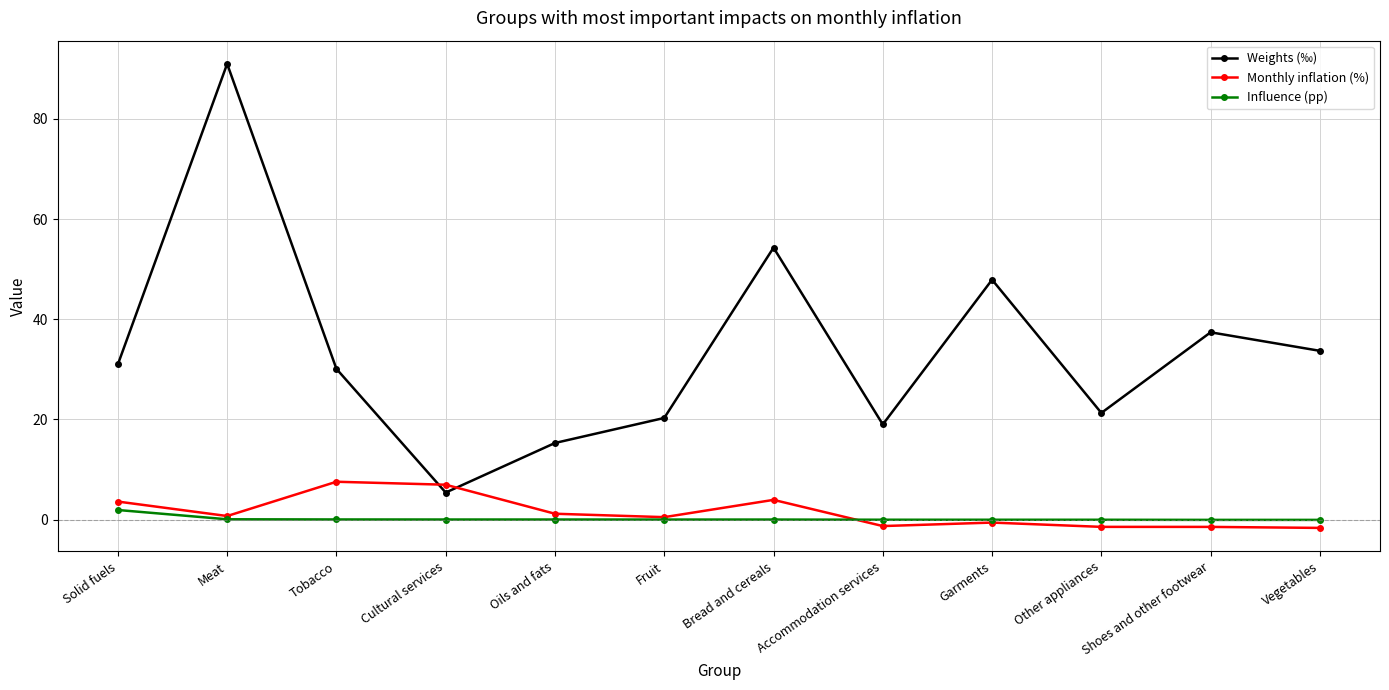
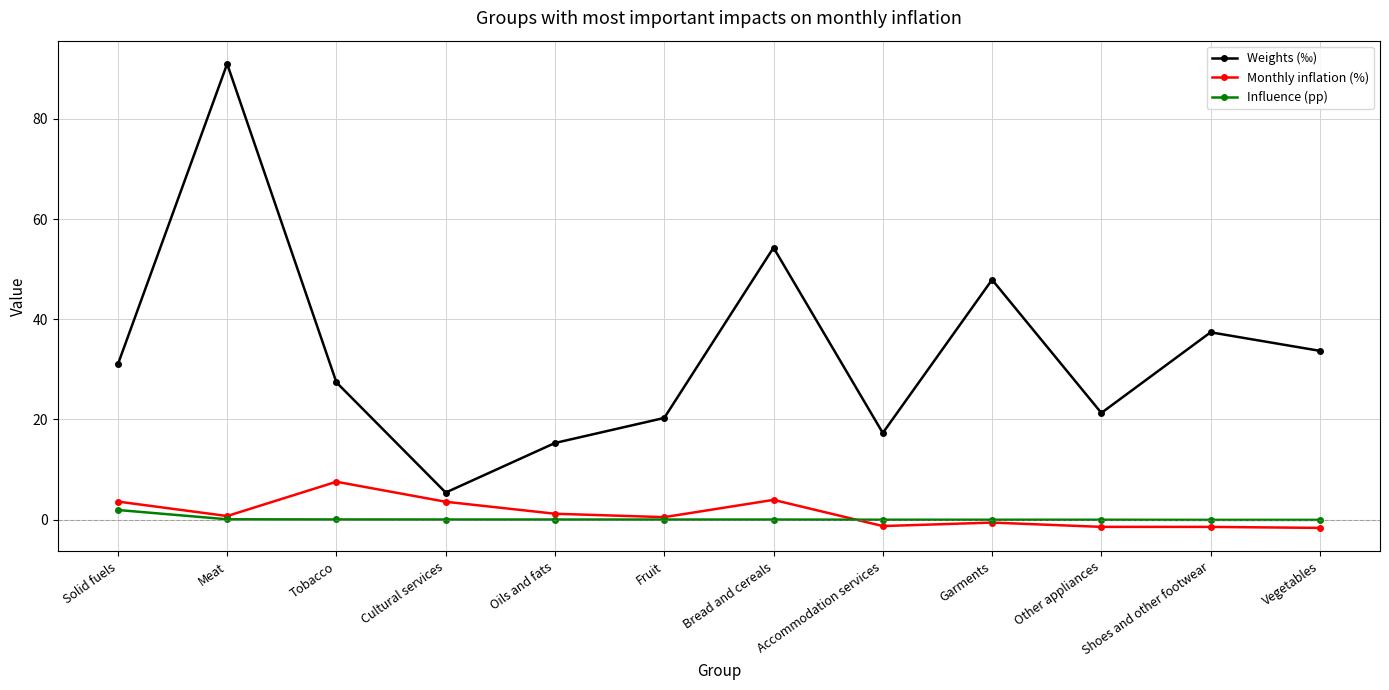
Weights (‰), Tobacco: 30 -> 27
Monthly inflation (%), Cultural services: 7 -> 4
Weights (‰), Accommodation services: 19 -> 17
